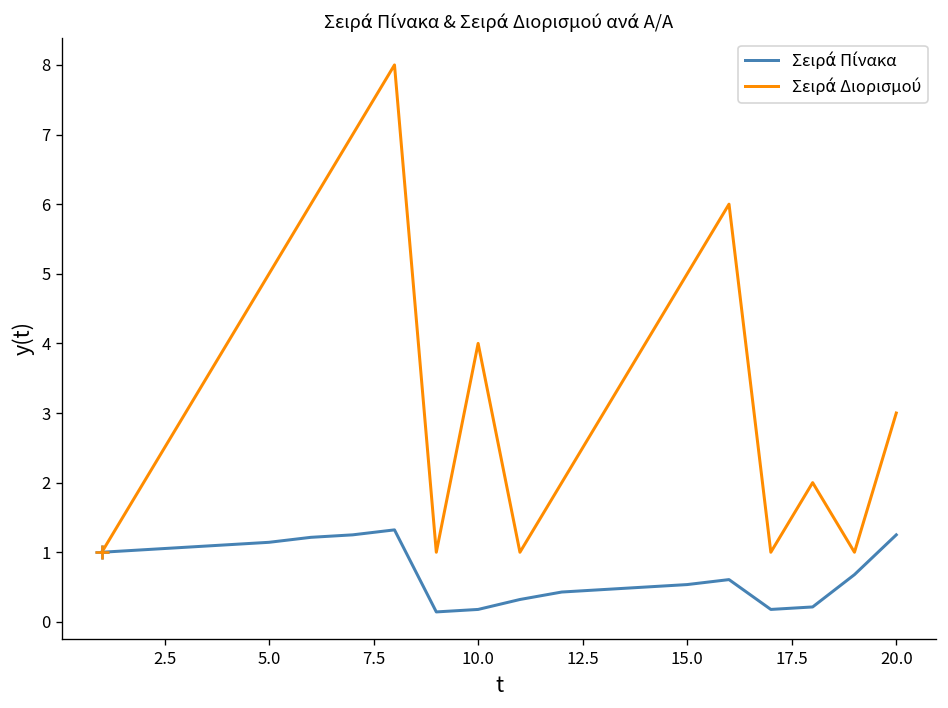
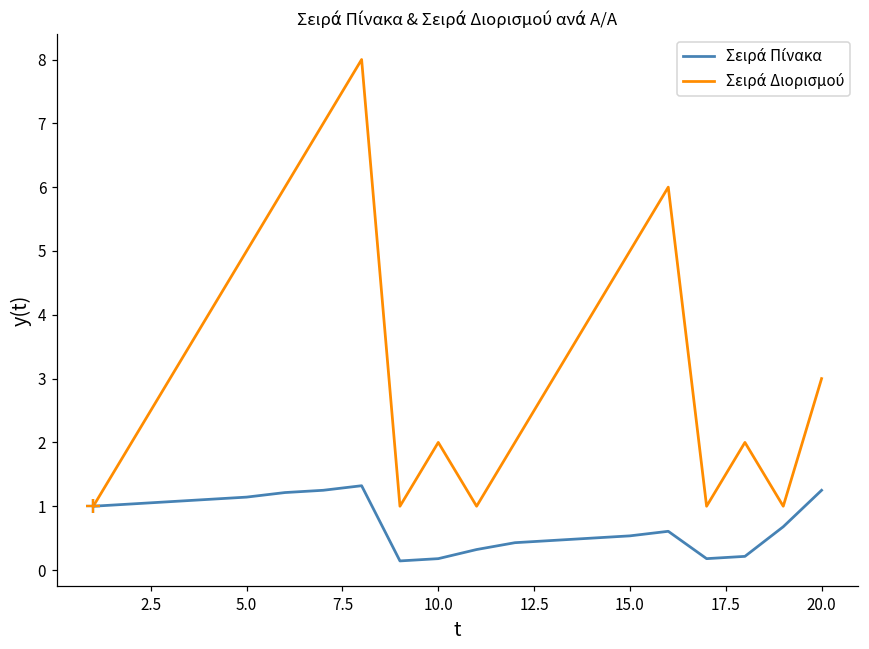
Σειρά Διορισμού, 10.0: 4 -> 2
